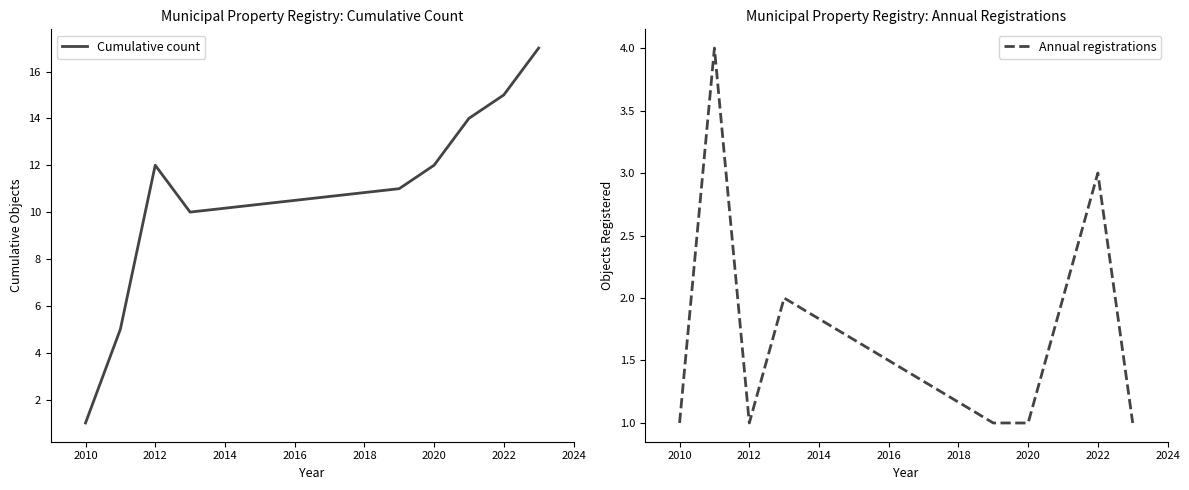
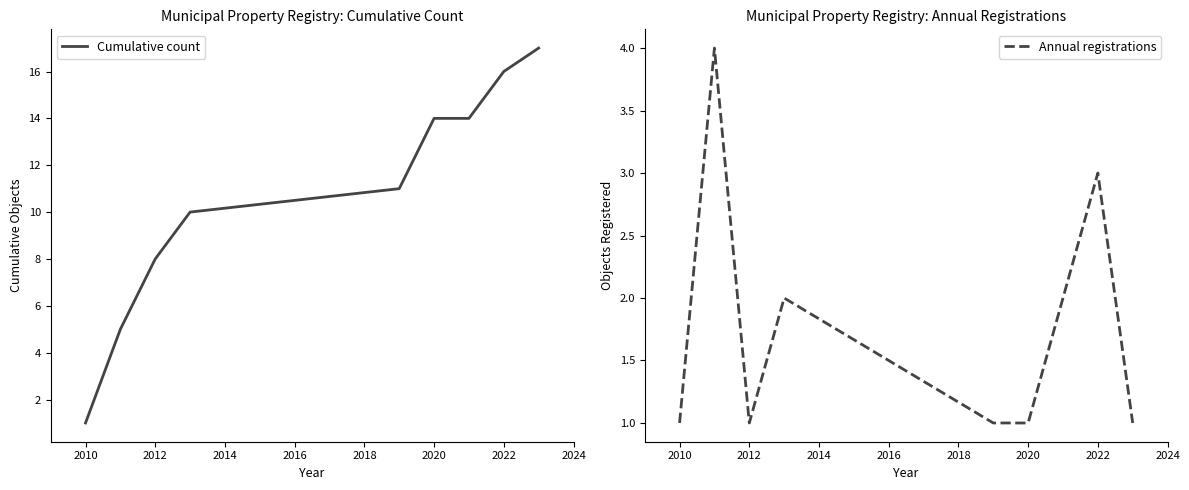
Municipal Property Registry: Cumulative Count, 2012: 12 -> 8
Municipal Property Registry: Cumulative Count, 2020: 12 -> 14
Municipal Property Registry: Cumulative Count, 2022: 15 -> 16
